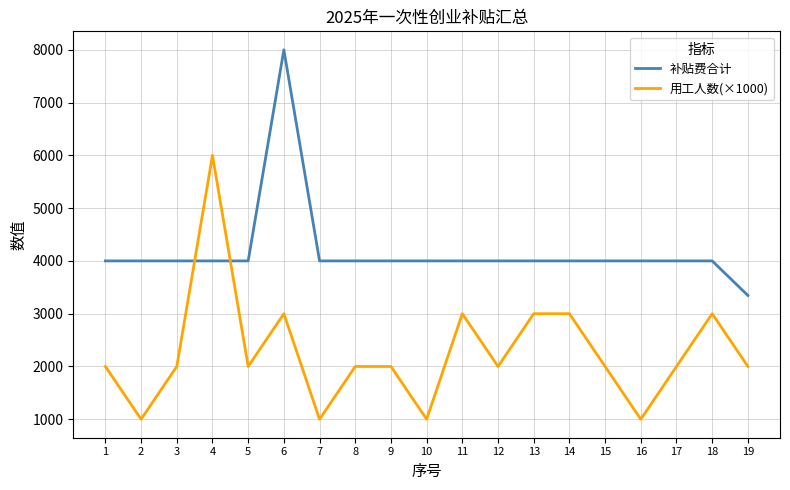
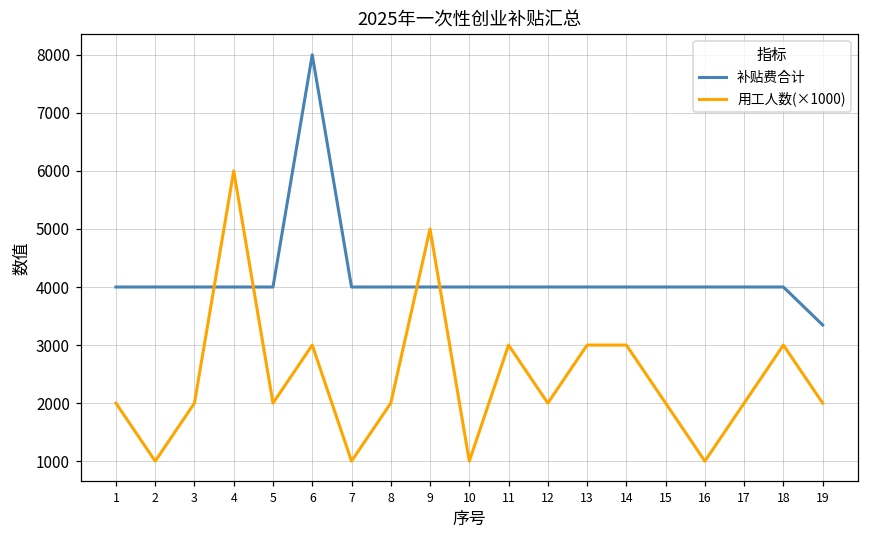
用工人数(×1000), 9: 2000 -> 5000
